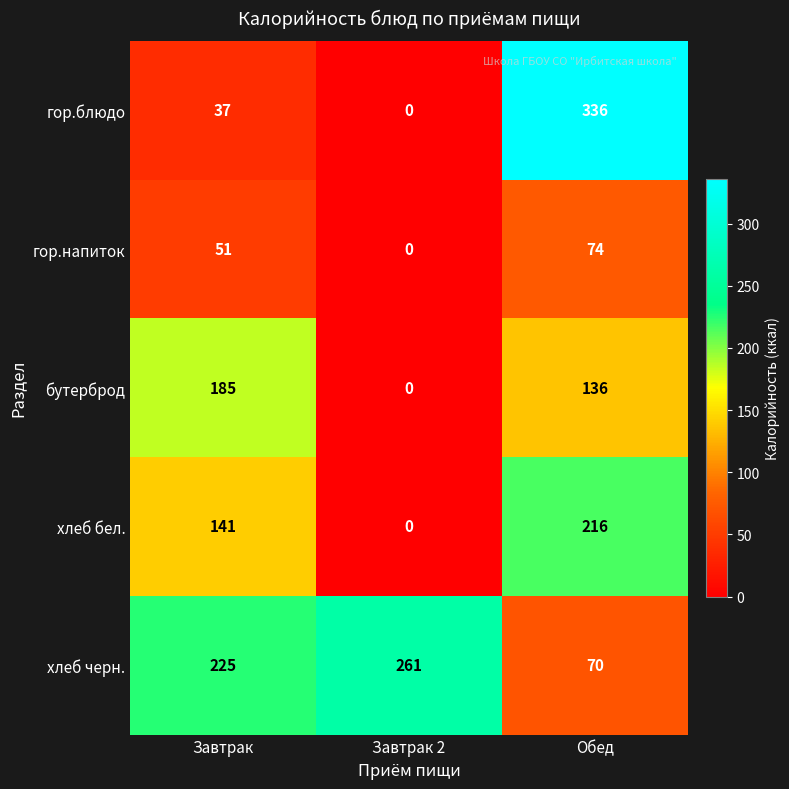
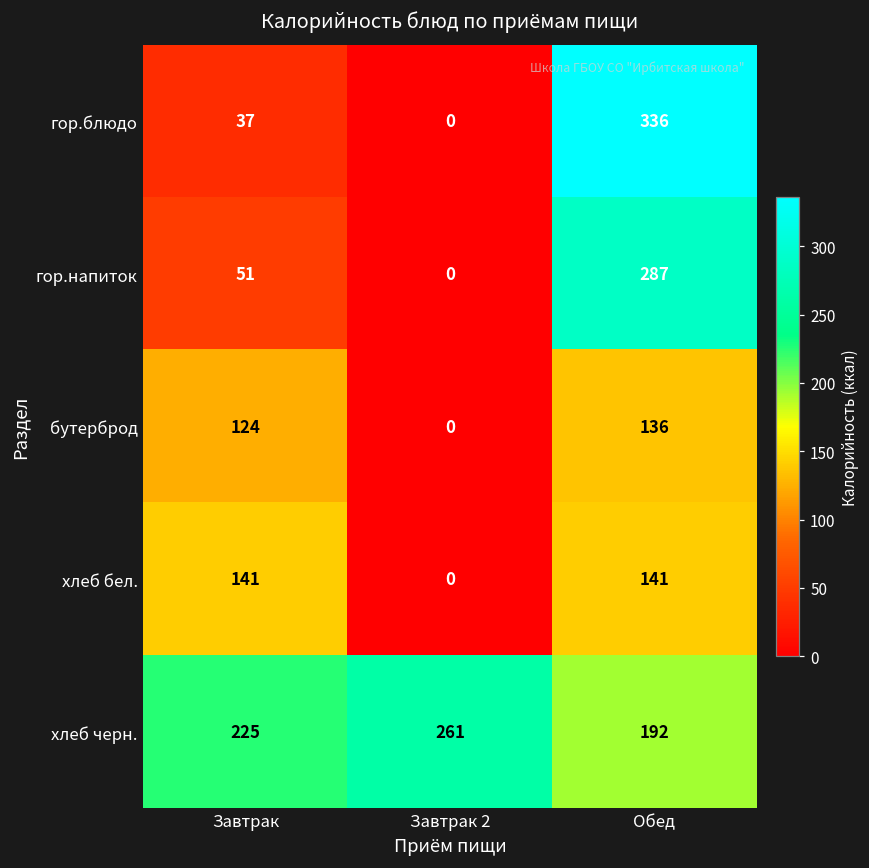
гор.напиток, Обед: 74 -> 287
бутерброд, Завтрак: 185 -> 124
хлеб бел., Обед: 216 -> 141
хлеб черн., Обед: 70 -> 192
